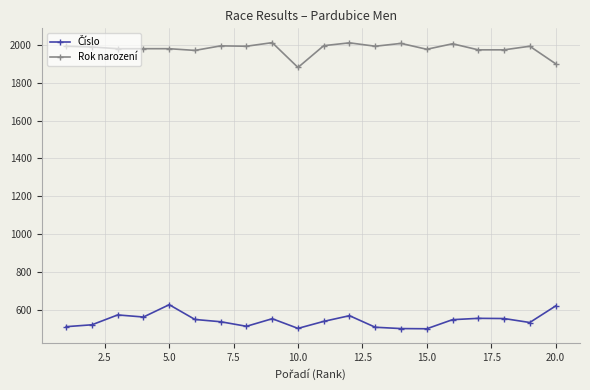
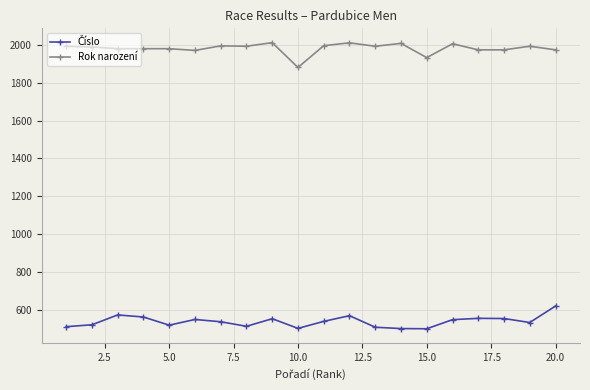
Číslo, 5.0: 630 -> 520
Rok narození, 15.0: 1980 -> 1930
Rok narození, 20.0: 1900 -> 1970
